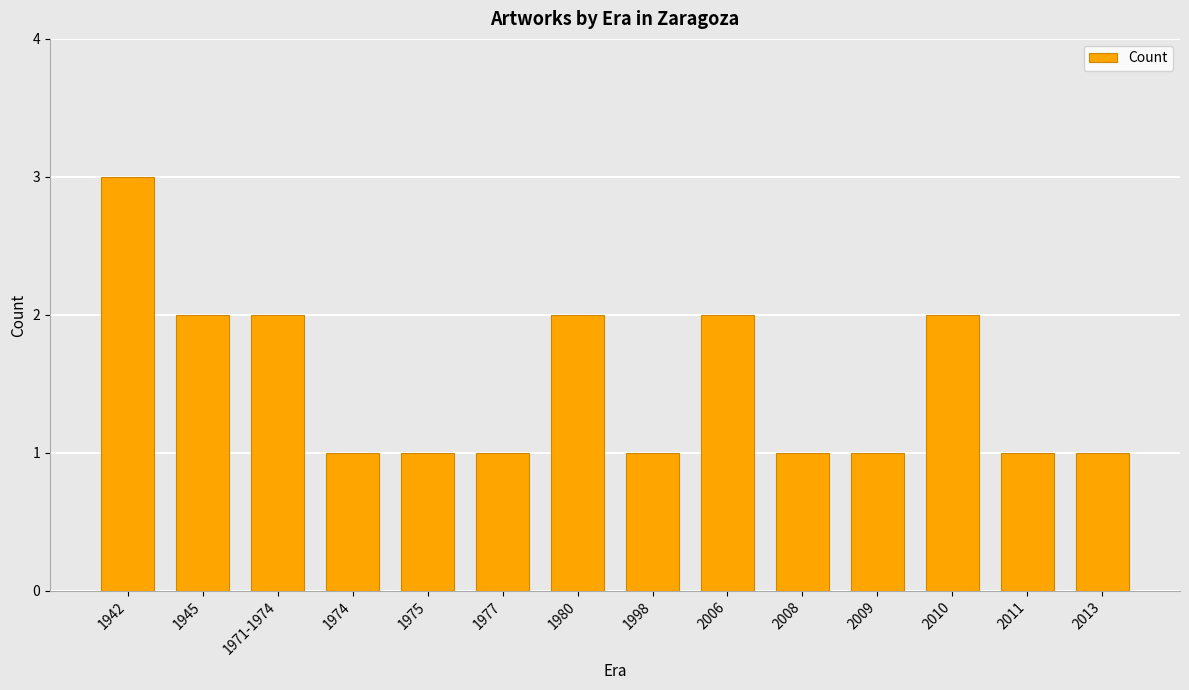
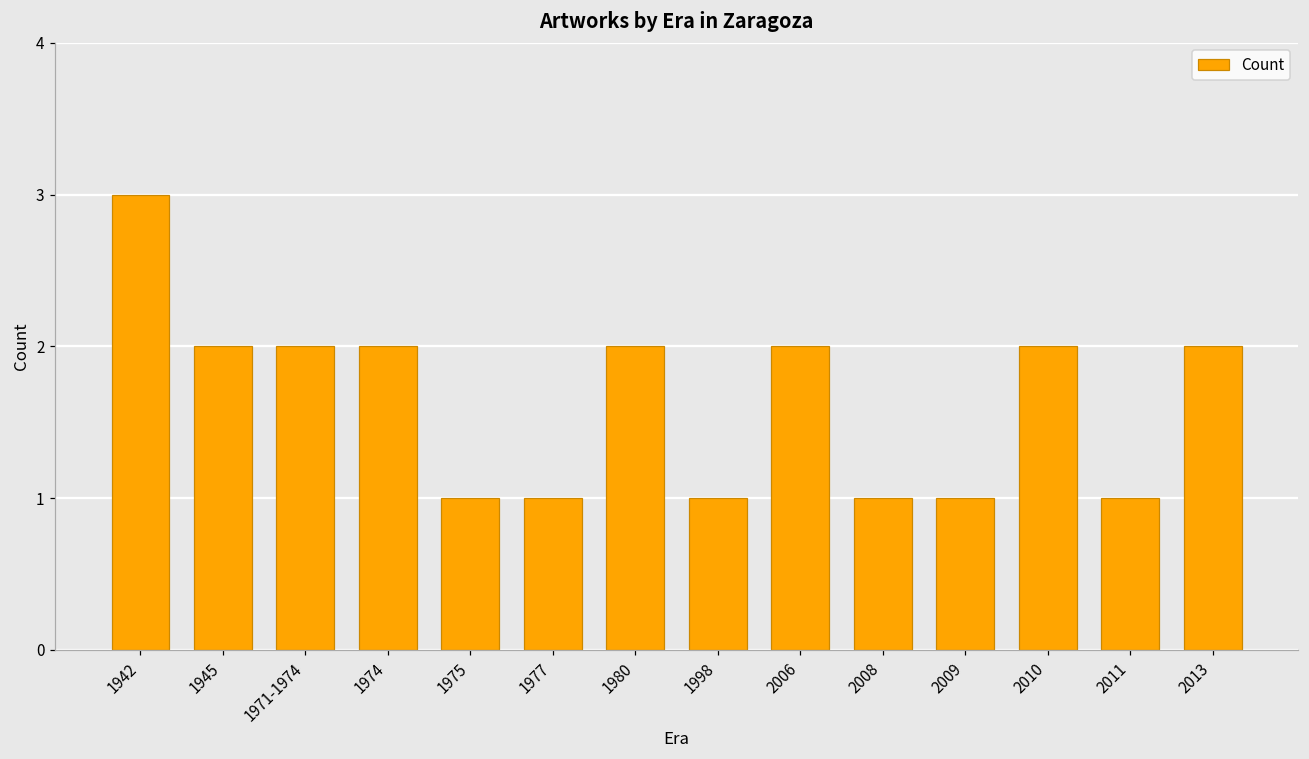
1974: 1 -> 2
2013: 1 -> 2
